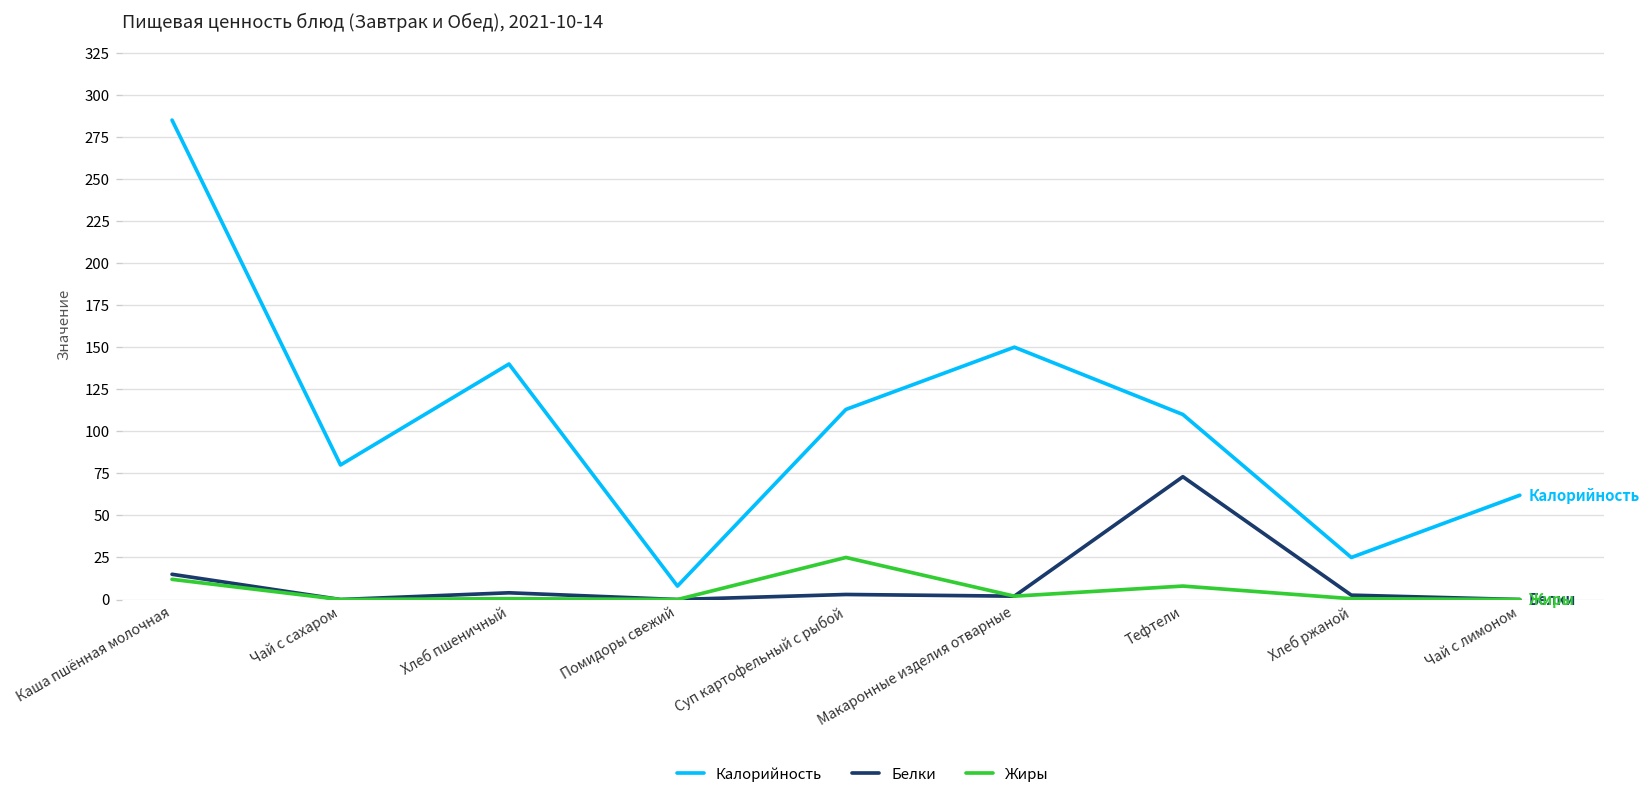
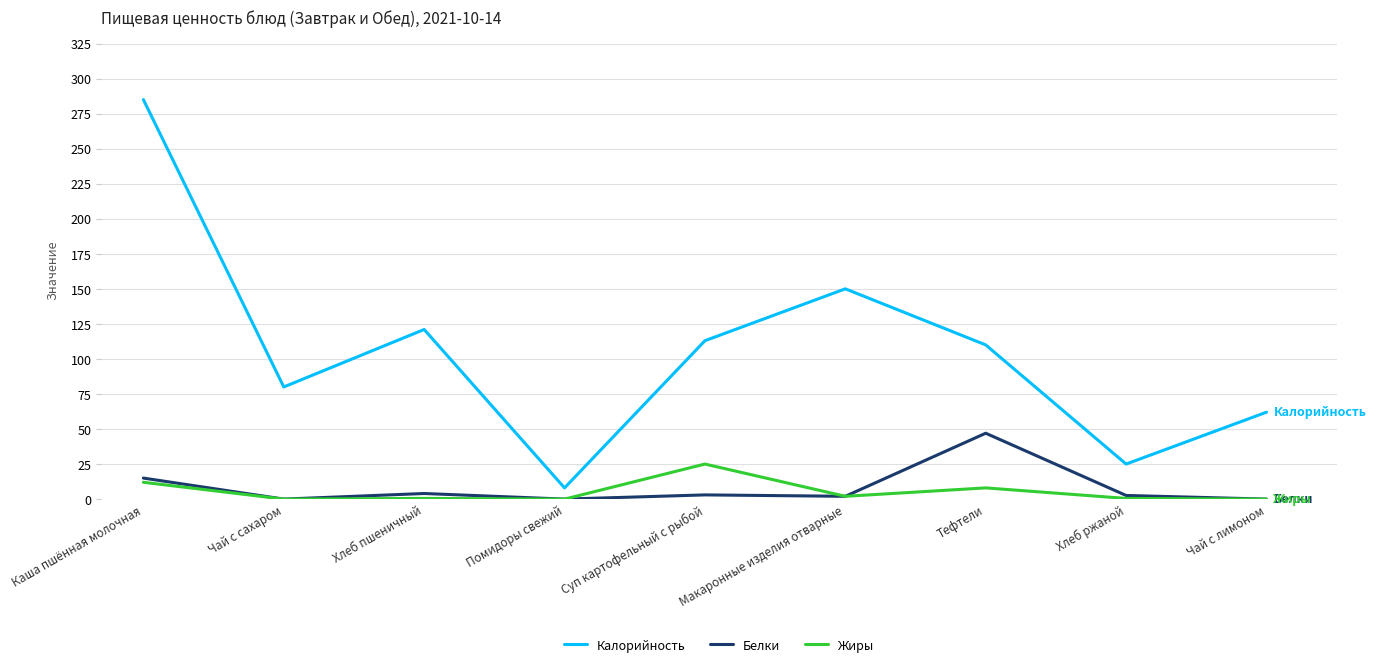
Калорийность, Хлеб пшеничный: 140 -> 121
Белки, Тефтели: 73 -> 47
